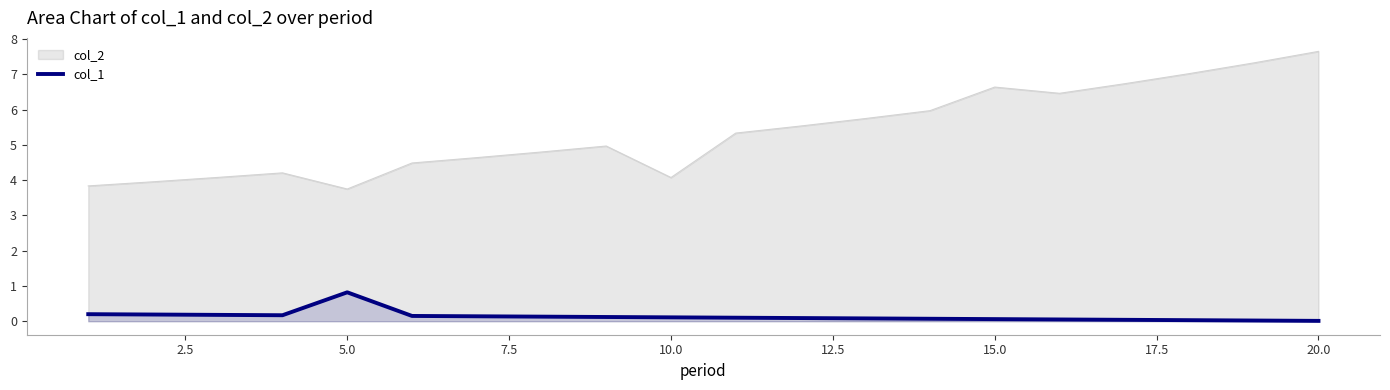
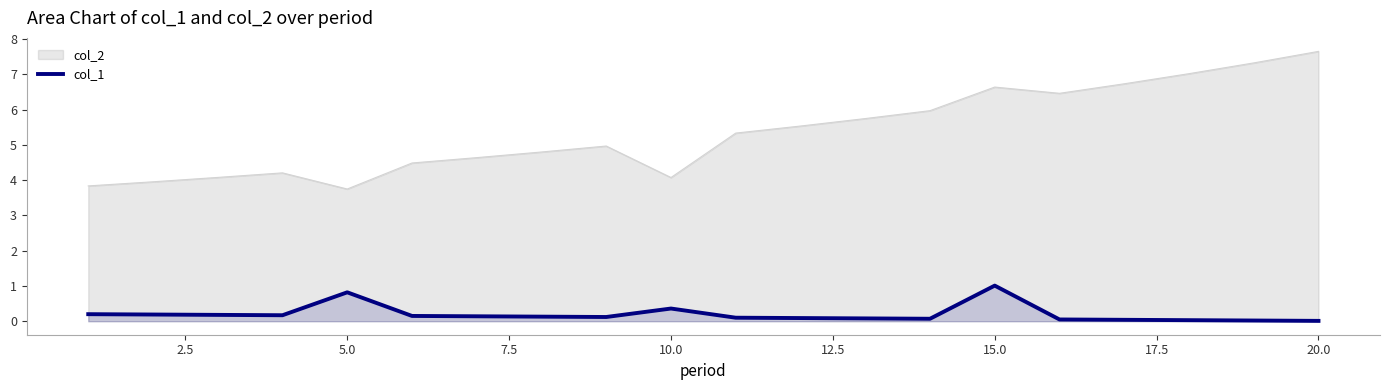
col_1, 10.0: 0.1 -> 0.4
col_1, 15.0: 0.1 -> 1.0
